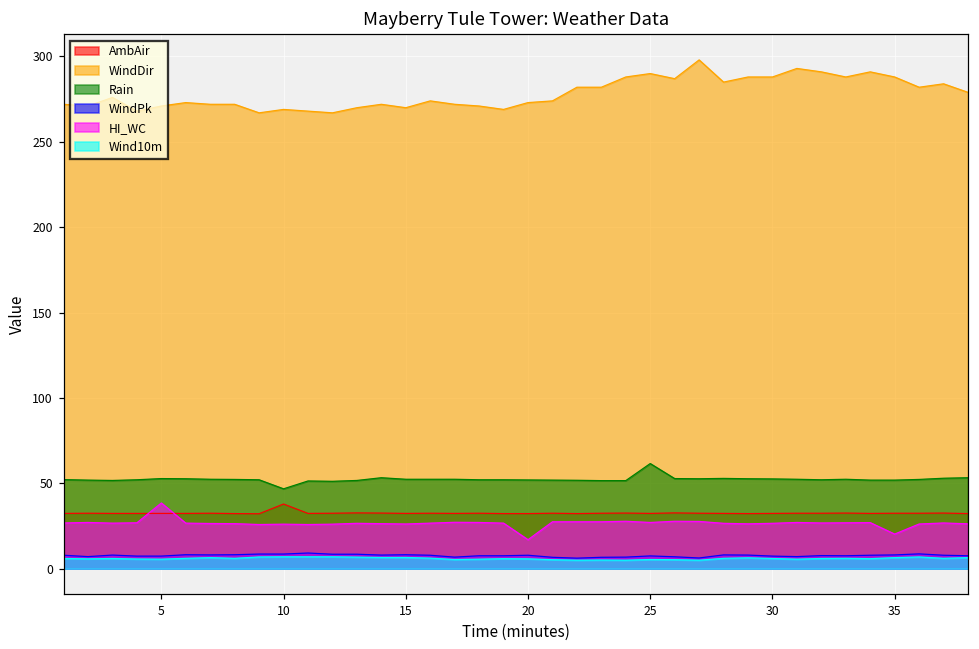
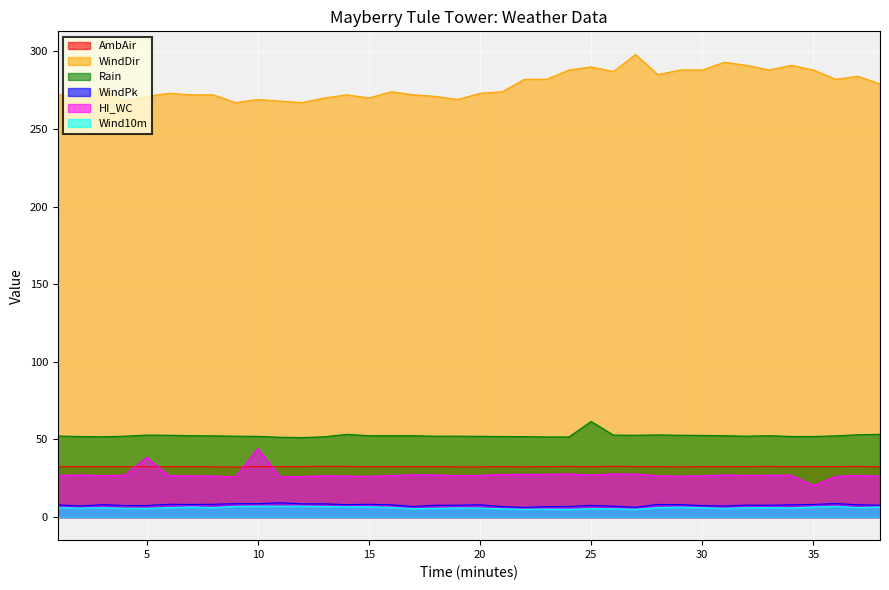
AmbAir, 10: 38 -> 33
Rain, 10: 47 -> 52
HI_WC, 10: 26 -> 44
HI_WC, 20: 17 -> 27
